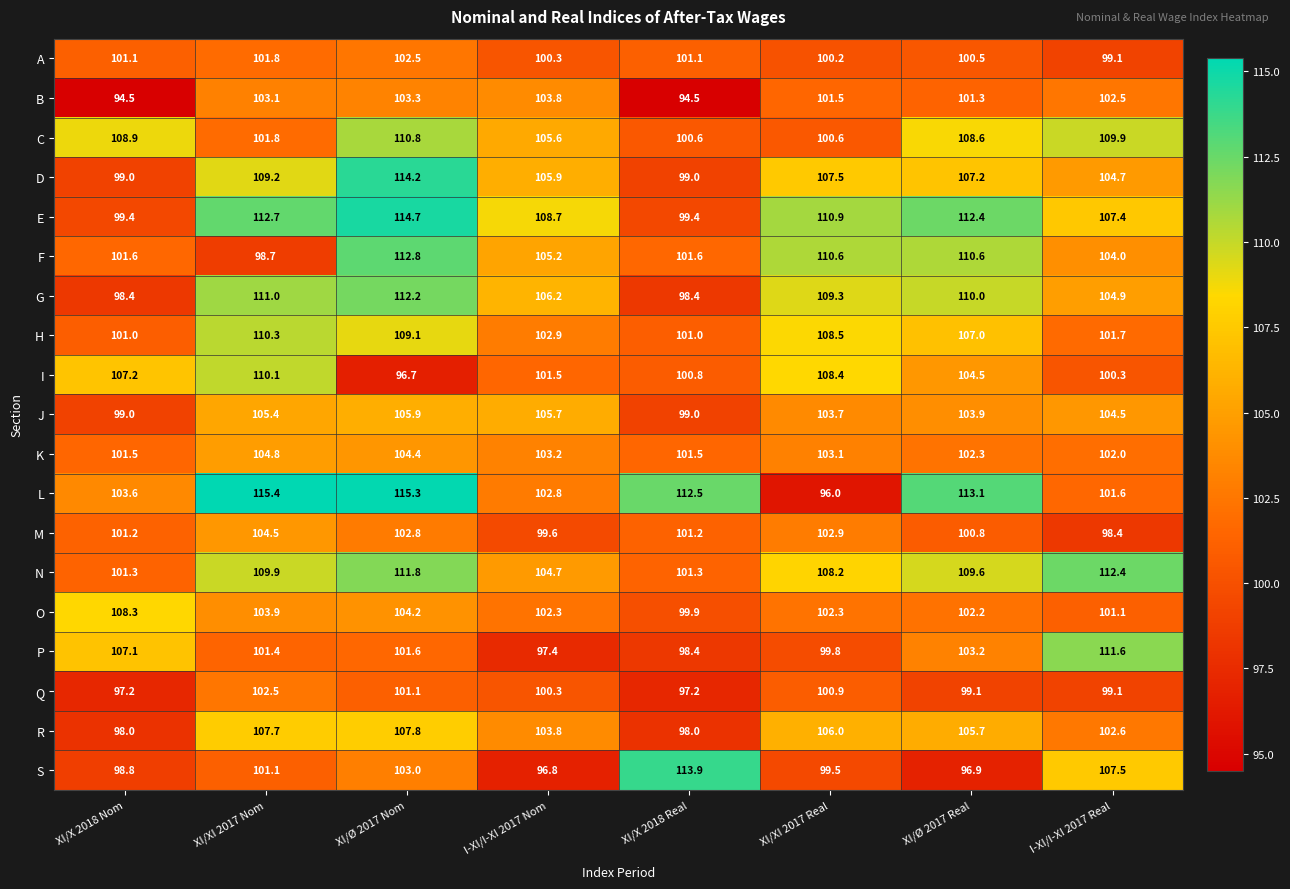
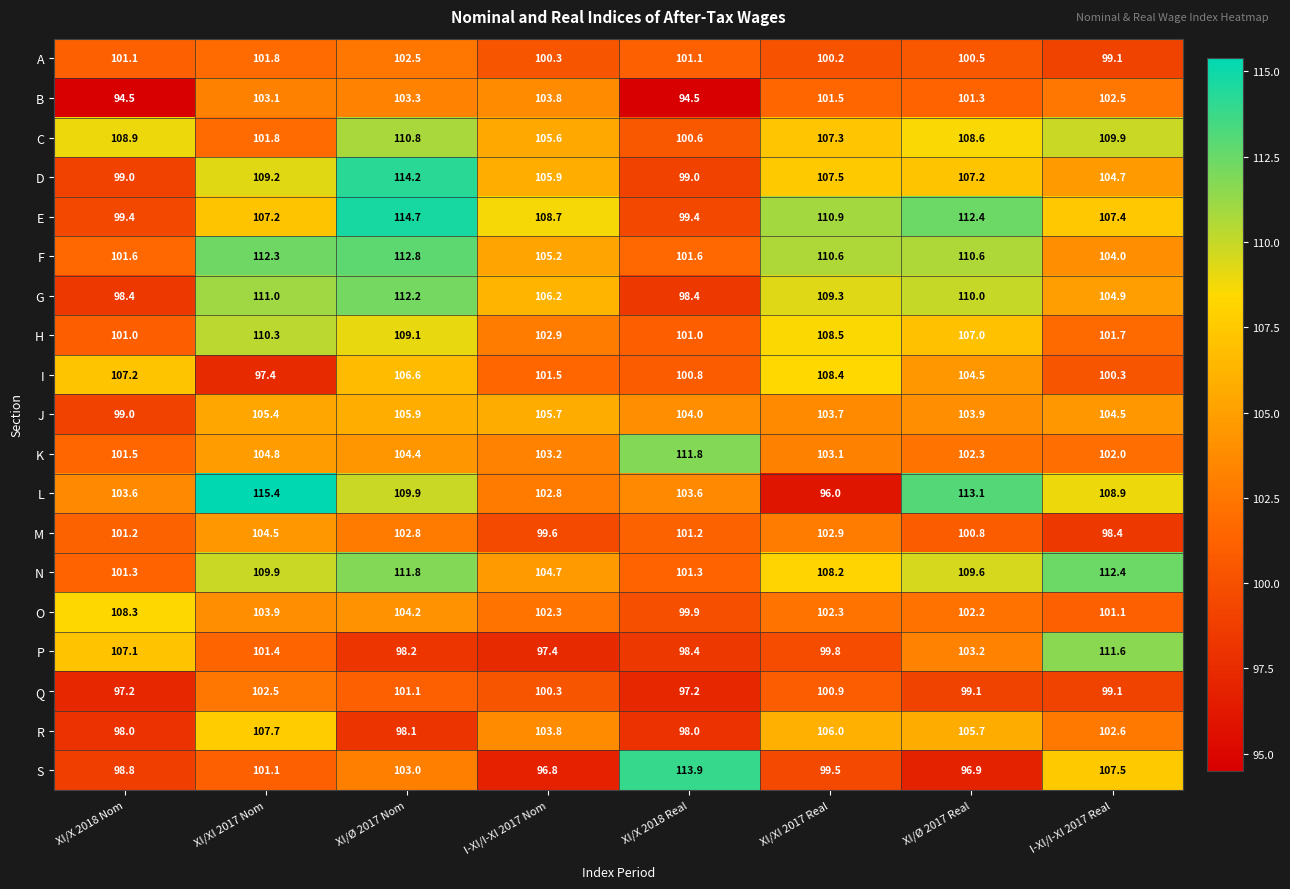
C, XI/XI 2017 Real: 100.6 -> 107.3
E, XI/XI 2017 Nom: 112.7 -> 107.2
F, XI/XI 2017 Nom: 98.7 -> 112.3
I, XI/XI 2017 Nom: 110.1 -> 97.4
I, XI/Ø 2017 Nom: 96.7 -> 106.6
J, XI/X 2018 Real: 99.0 -> 104.0
K, XI/X 2018 Real: 101.5 -> 111.8
L, XI/Ø 2017 Nom: 115.3 -> 109.9
L, XI/X 2018 Real: 112.5 -> 103.6
L, I-XI/I-XI 2017 Real: 101.6 -> 108.9
P, XI/Ø 2017 Nom: 101.6 -> 98.2
R, XI/Ø 2017 Nom: 107.8 -> 98.1
